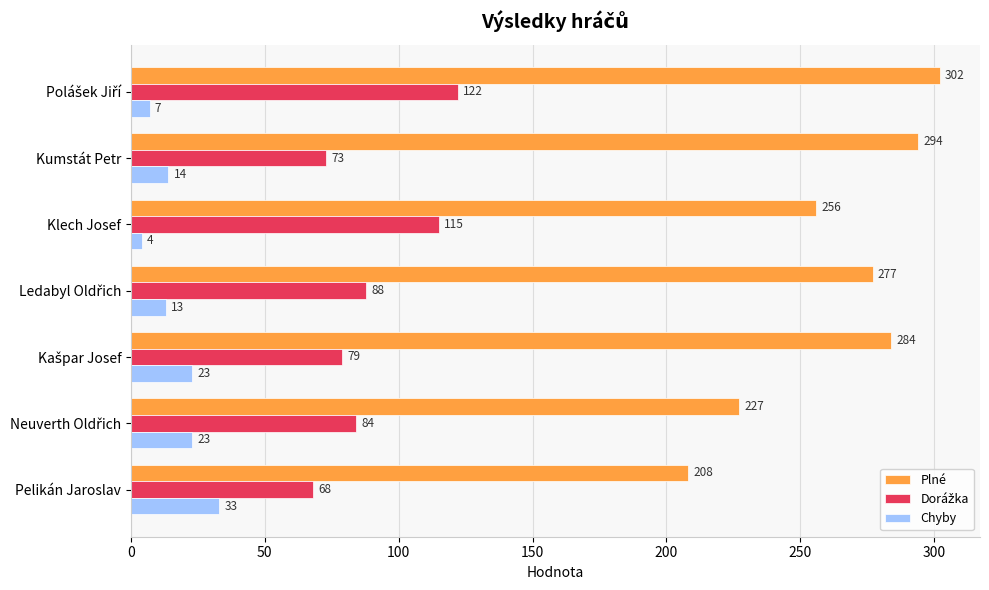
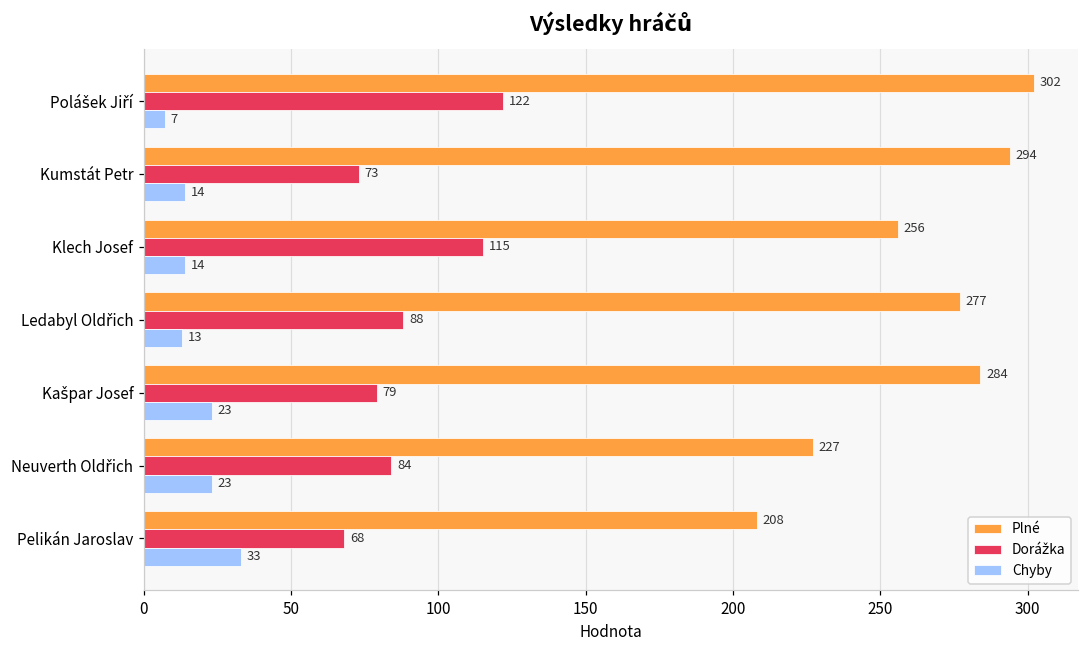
Chyby, Klech Josef: 4 -> 14
